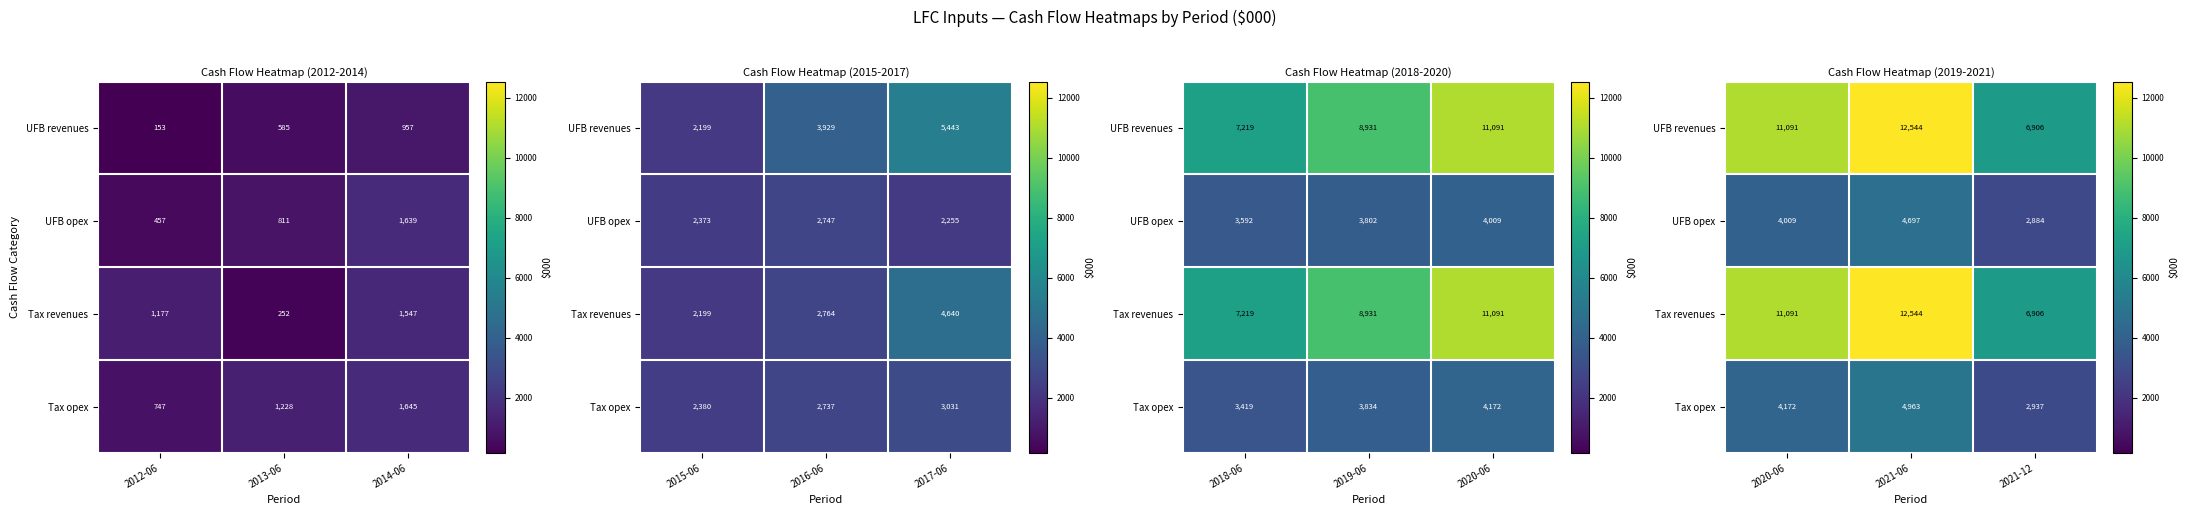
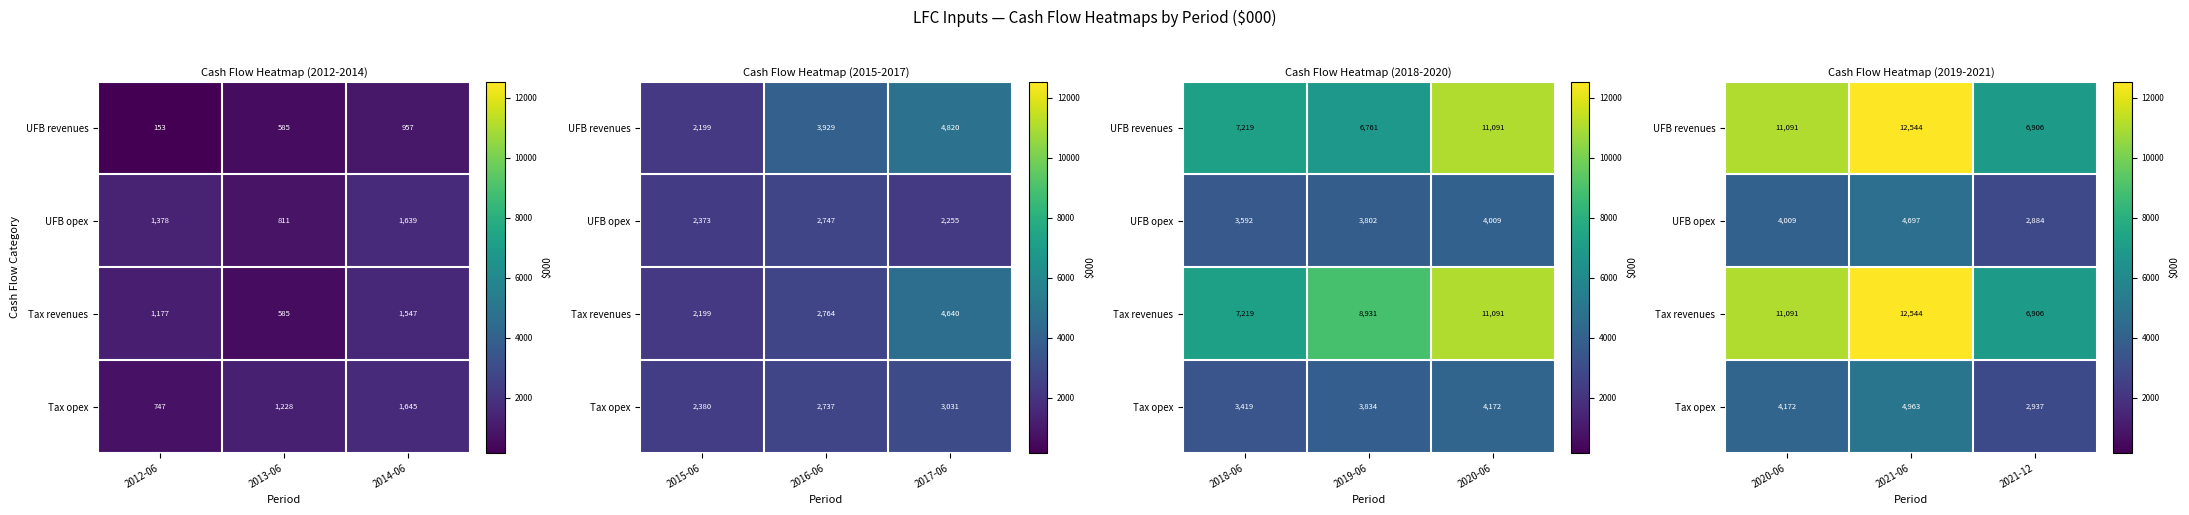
Cash Flow Heatmap (2012-2014), UFB opex, 2012-06: 457 -> 1,378
Cash Flow Heatmap (2012-2014), Tax revenues, 2013-06: 252 -> 585
Cash Flow Heatmap (2015-2017), UFB revenues, 2017-06: 5,443 -> 4,820
Cash Flow Heatmap (2018-2020), UFB revenues, 2019-06: 8,931 -> 6,761
